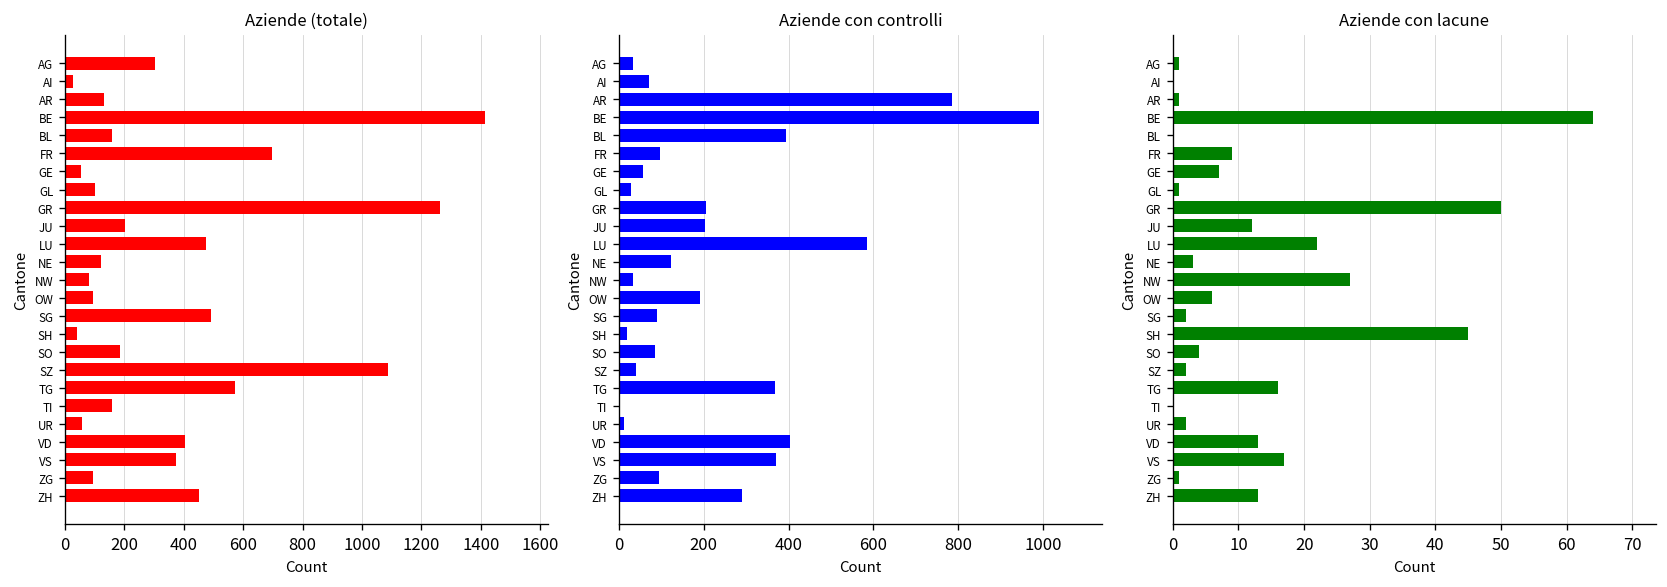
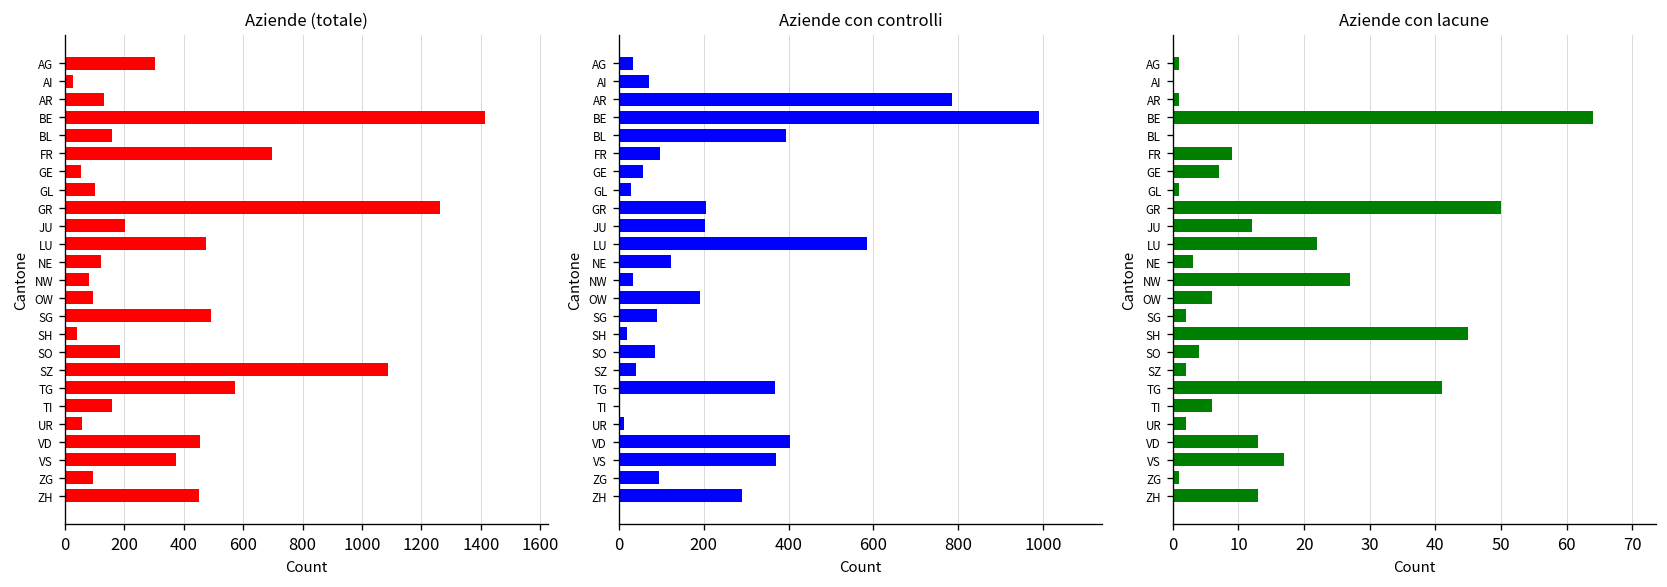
Aziende (totale), VD: 400 -> 450
Aziende con lacune, TG: 16 -> 41
Aziende con lacune, TI: 0 -> 6
